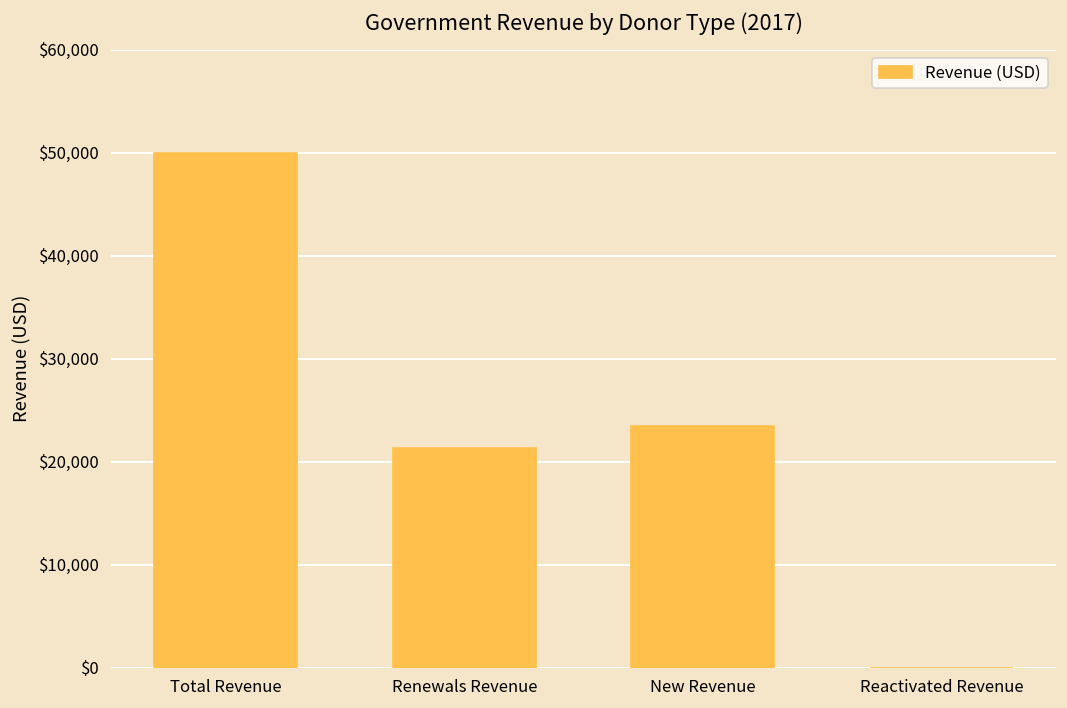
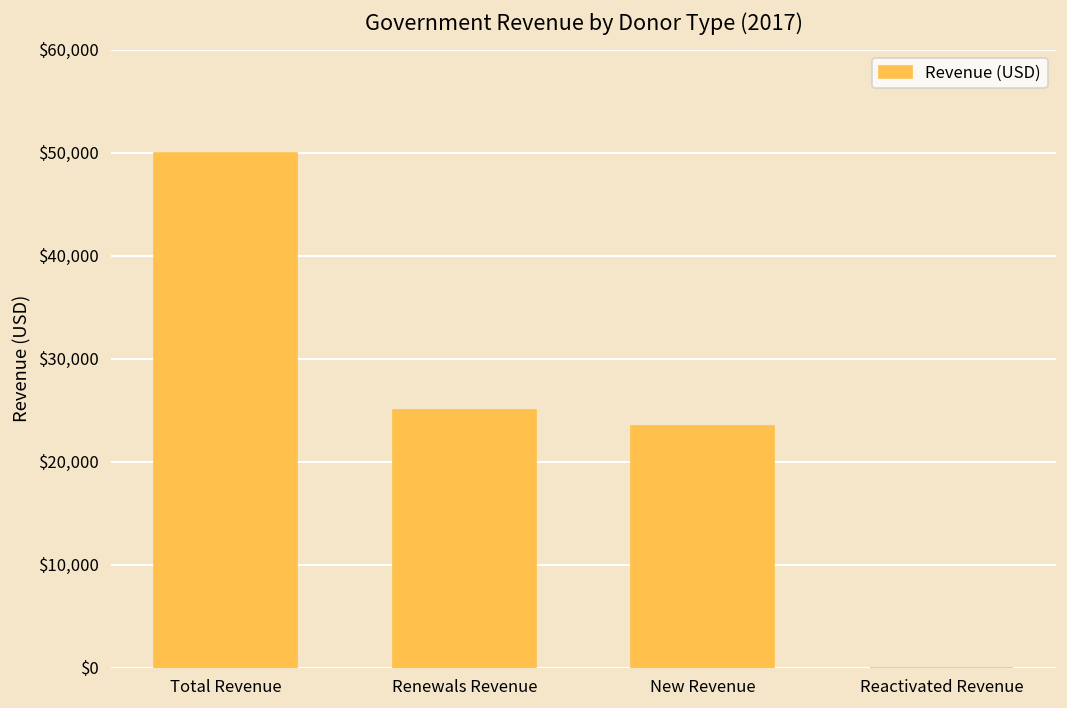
Renewals Revenue: $21,000 -> $25,000
